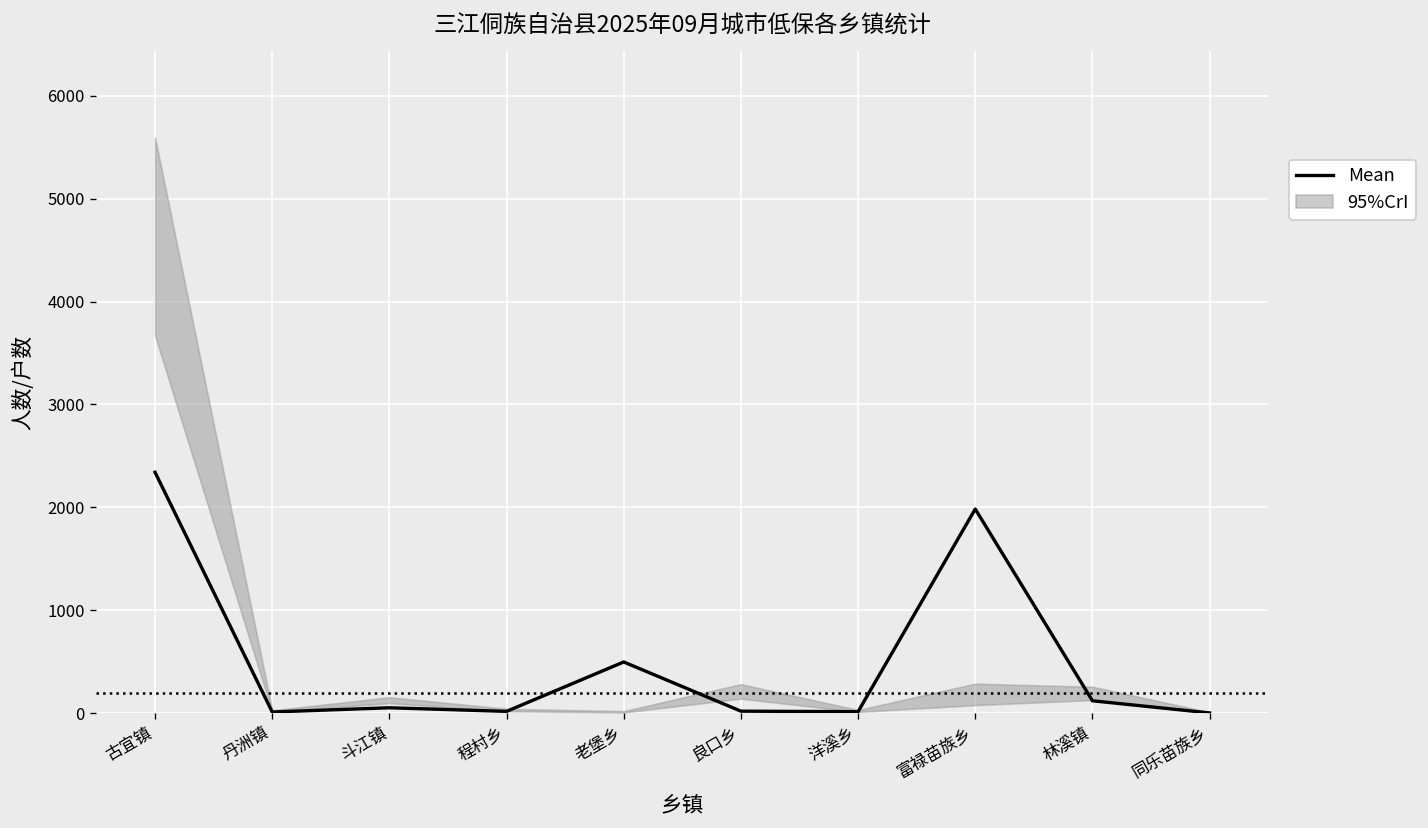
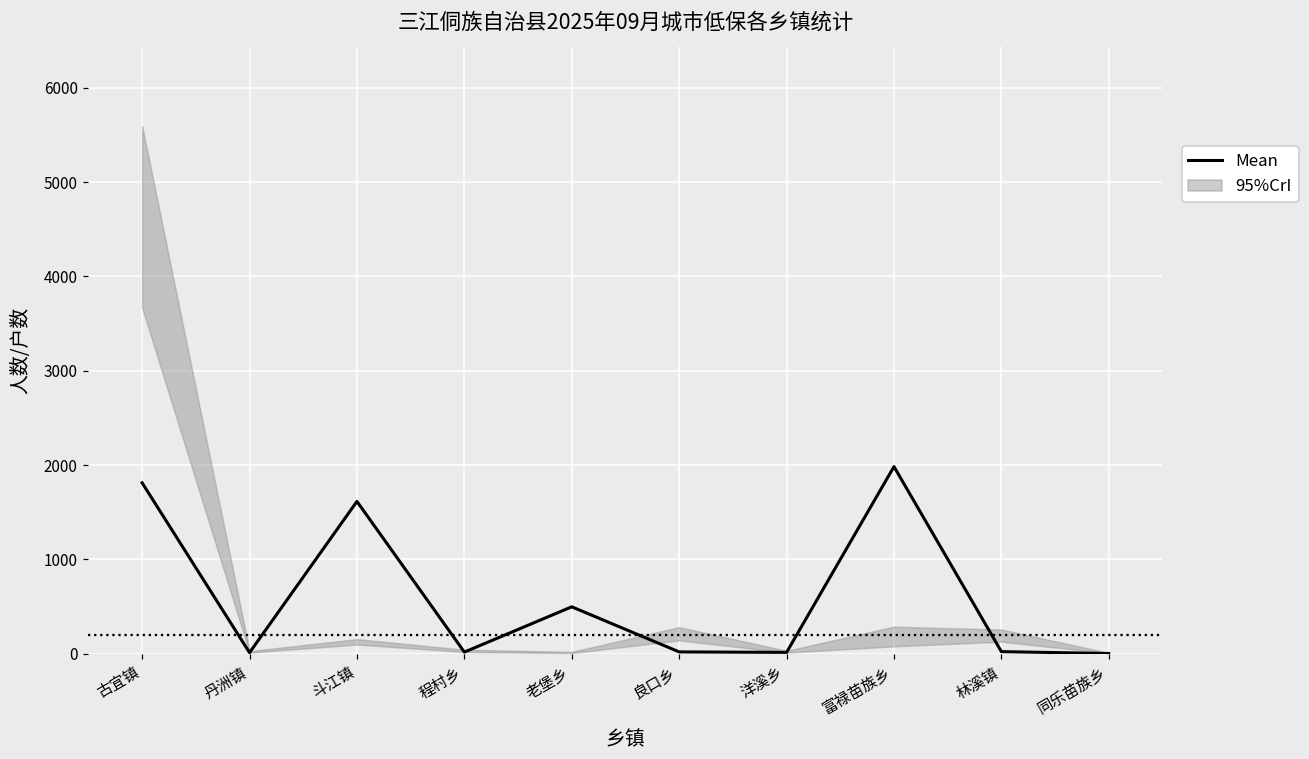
Mean, 古宜镇: 2300 -> 1800
Mean, 斗江镇: 100 -> 1600
Mean, 林溪镇: 100 -> 0
